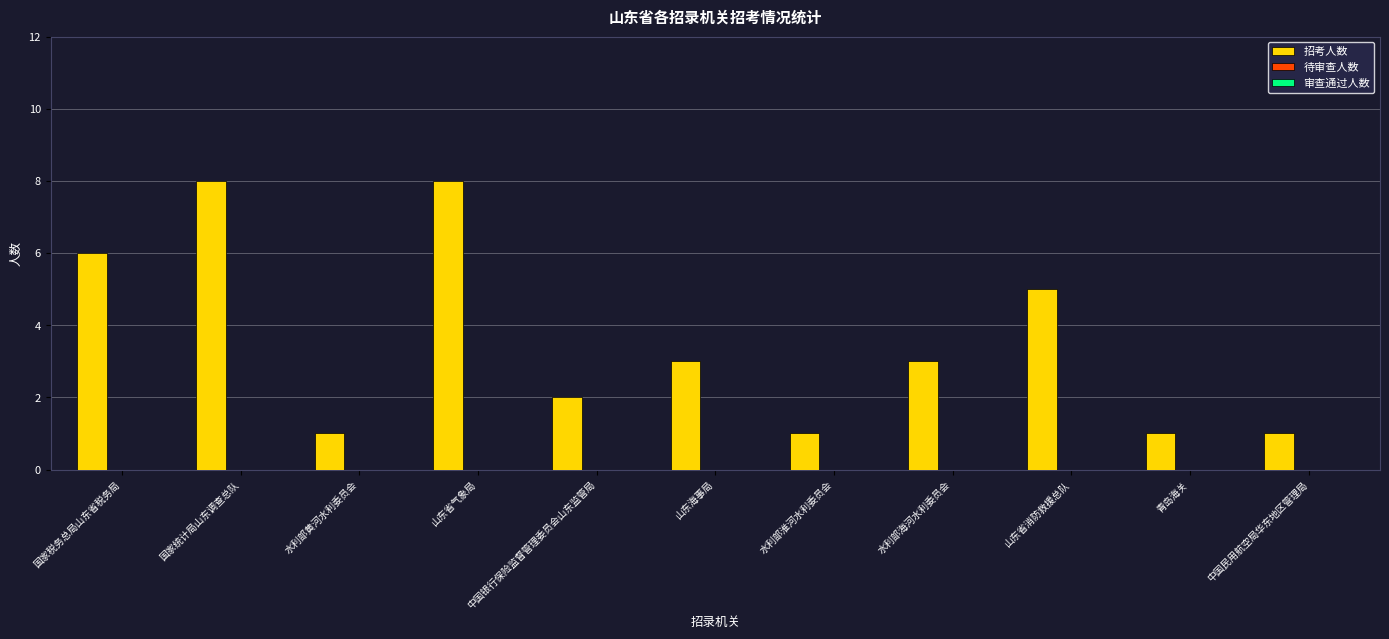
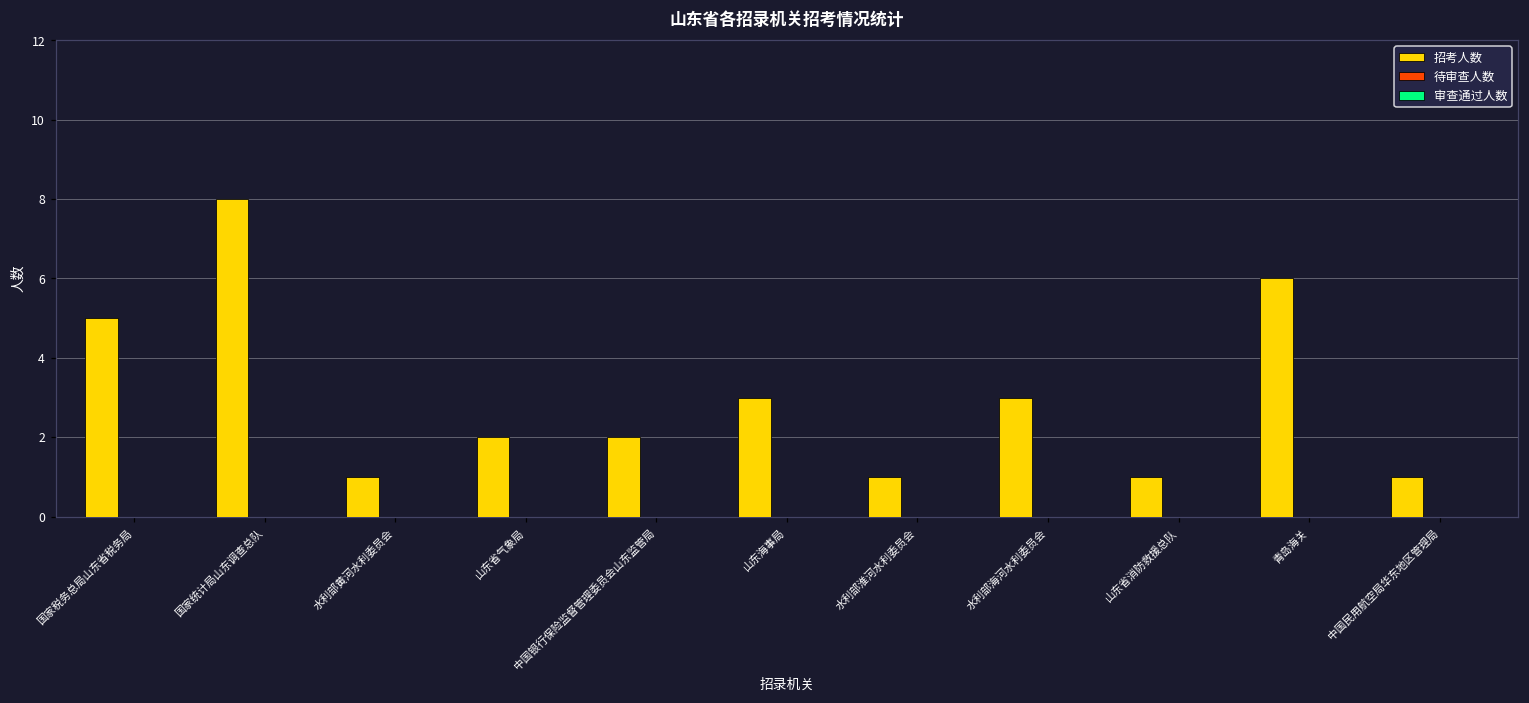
招考人数, 国家税务总局山东省税务局: 6 -> 5
招考人数, 山东省气象局: 8 -> 2
招考人数, 山东省消防救援总队: 5 -> 1
招考人数, 青岛海关: 1 -> 6
